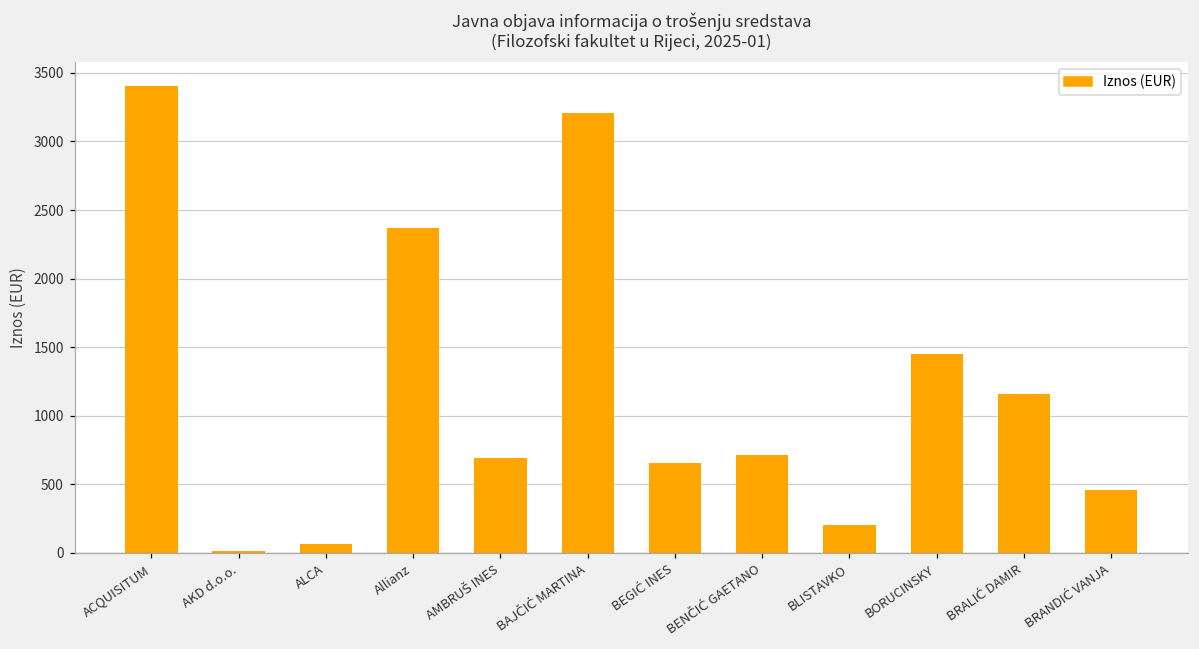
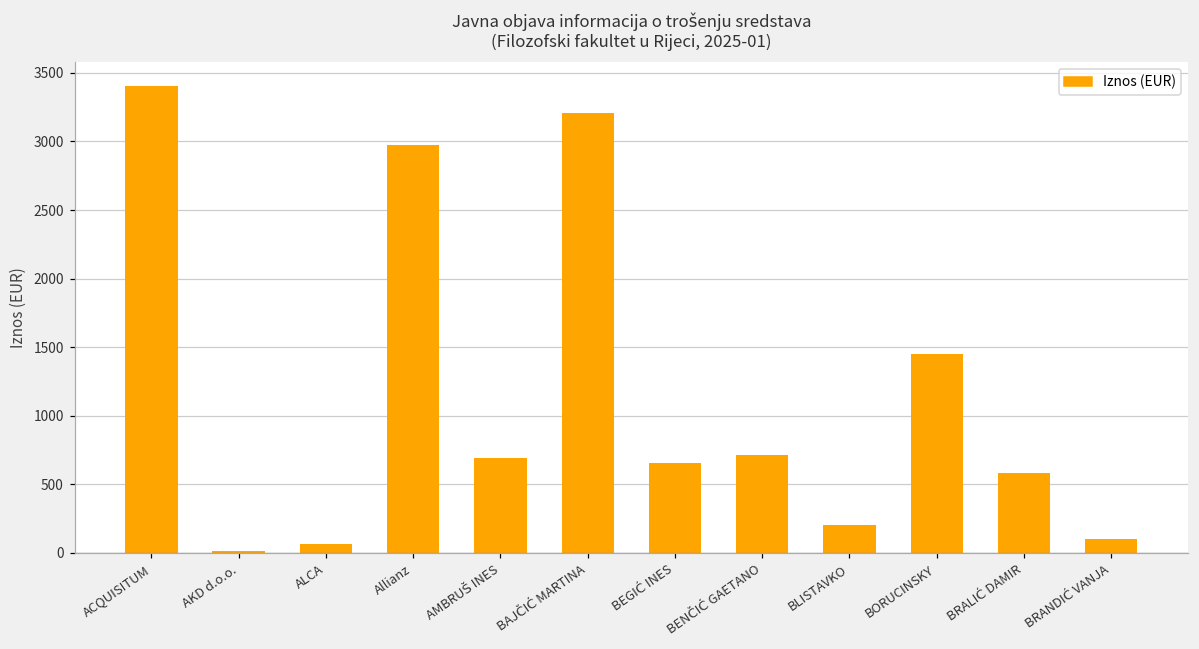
Allianz: 2370 -> 2980
BRALIĆ DAMIR: 1160 -> 580
BRANDIĆ VANJA: 460 -> 100
